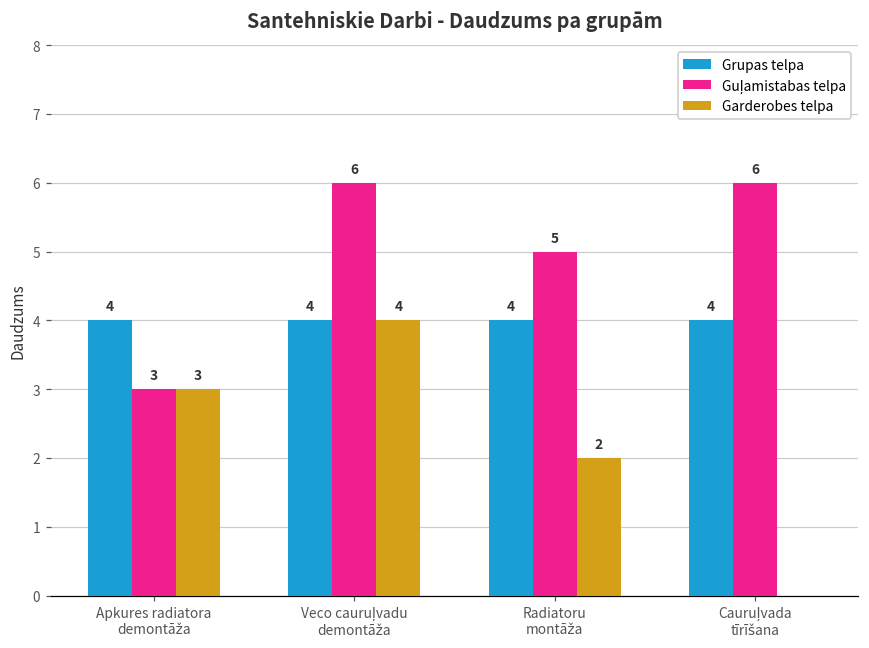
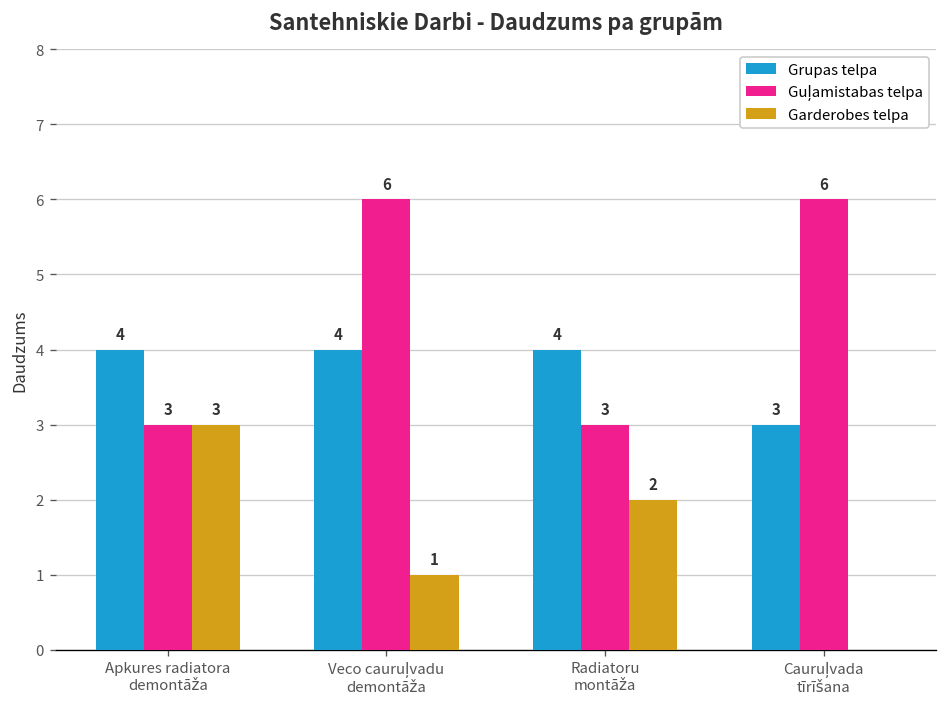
Garderobes telpa, Veco cauruļvadu demontāža: 4 -> 1
Guļamistabas telpa, Radiatoru montāža: 5 -> 3
Grupas telpa, Cauruļvada tīrīšana: 4 -> 3
